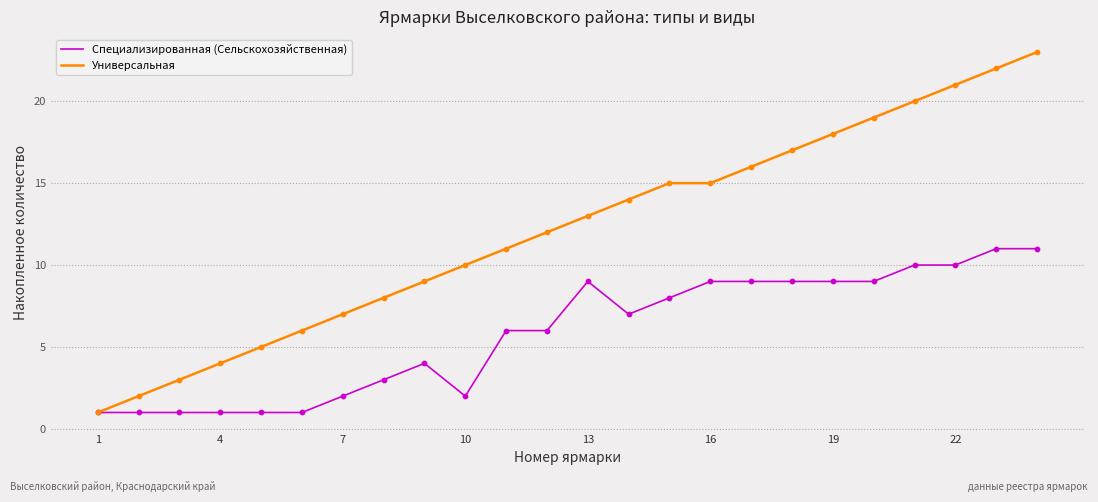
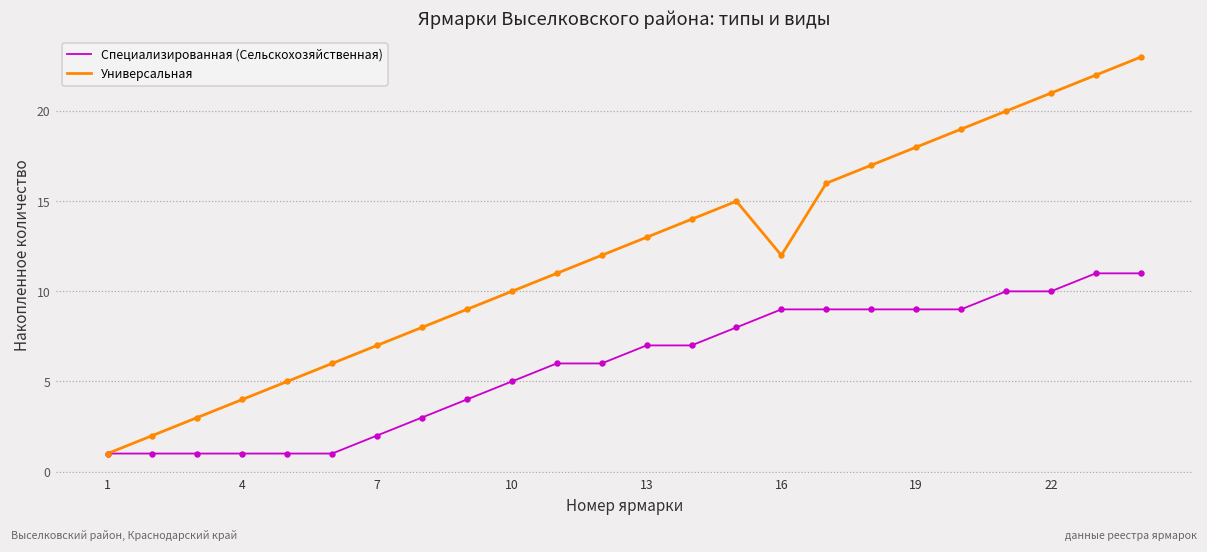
Специализированная (Сельскохозяйственная), 10: 2 -> 5
Специализированная (Сельскохозяйственная), 13: 9 -> 7
Универсальная, 16: 15 -> 12
